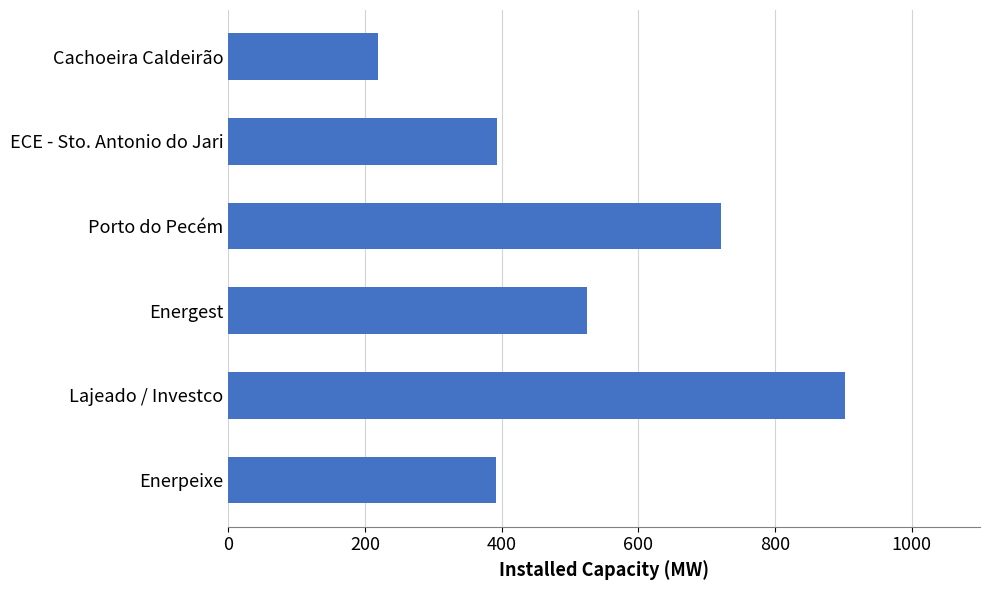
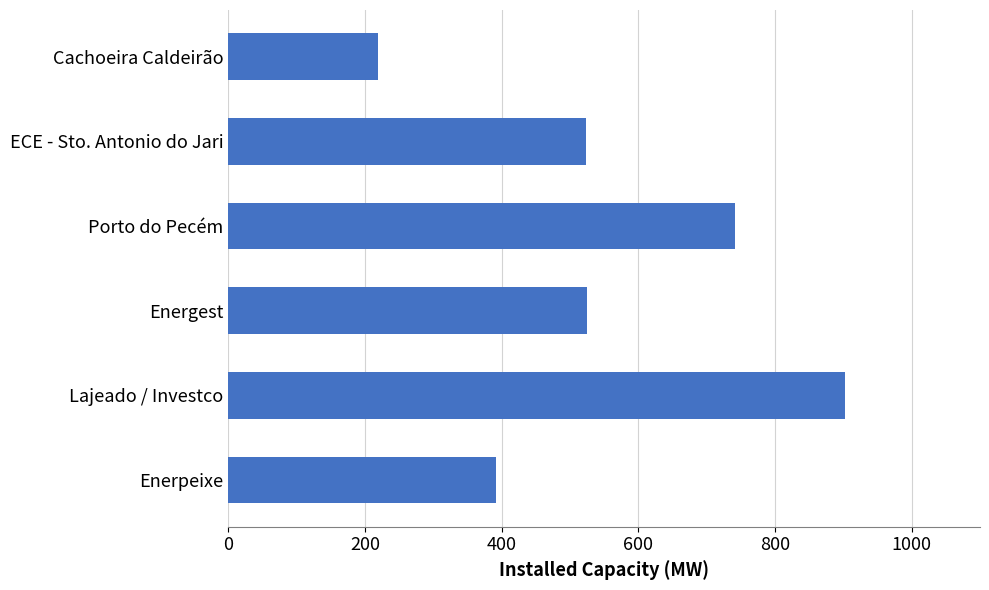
ECE - Sto. Antonio do Jari: 390 -> 520
Porto do Pecém: 720 -> 740
